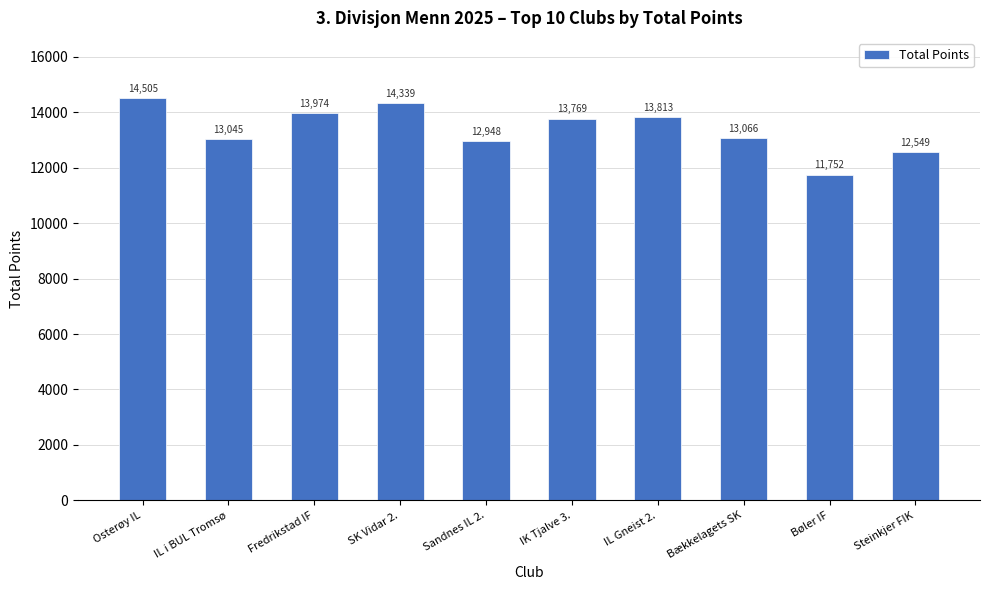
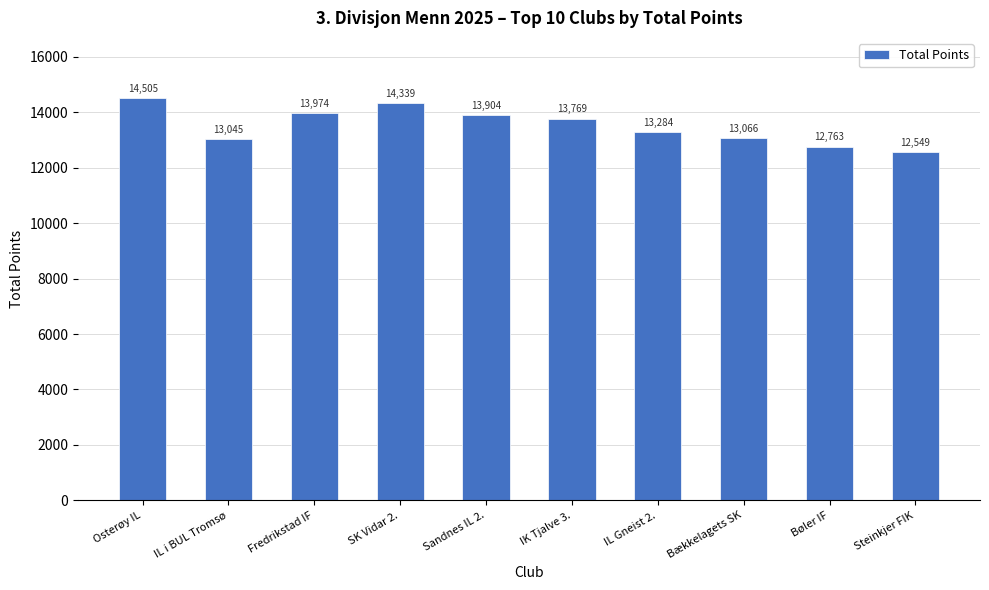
Sandnes IL 2.: 12,948 -> 13,904
IL Gneist 2.: 13,813 -> 13,284
Bøler IF: 11,752 -> 12,763
